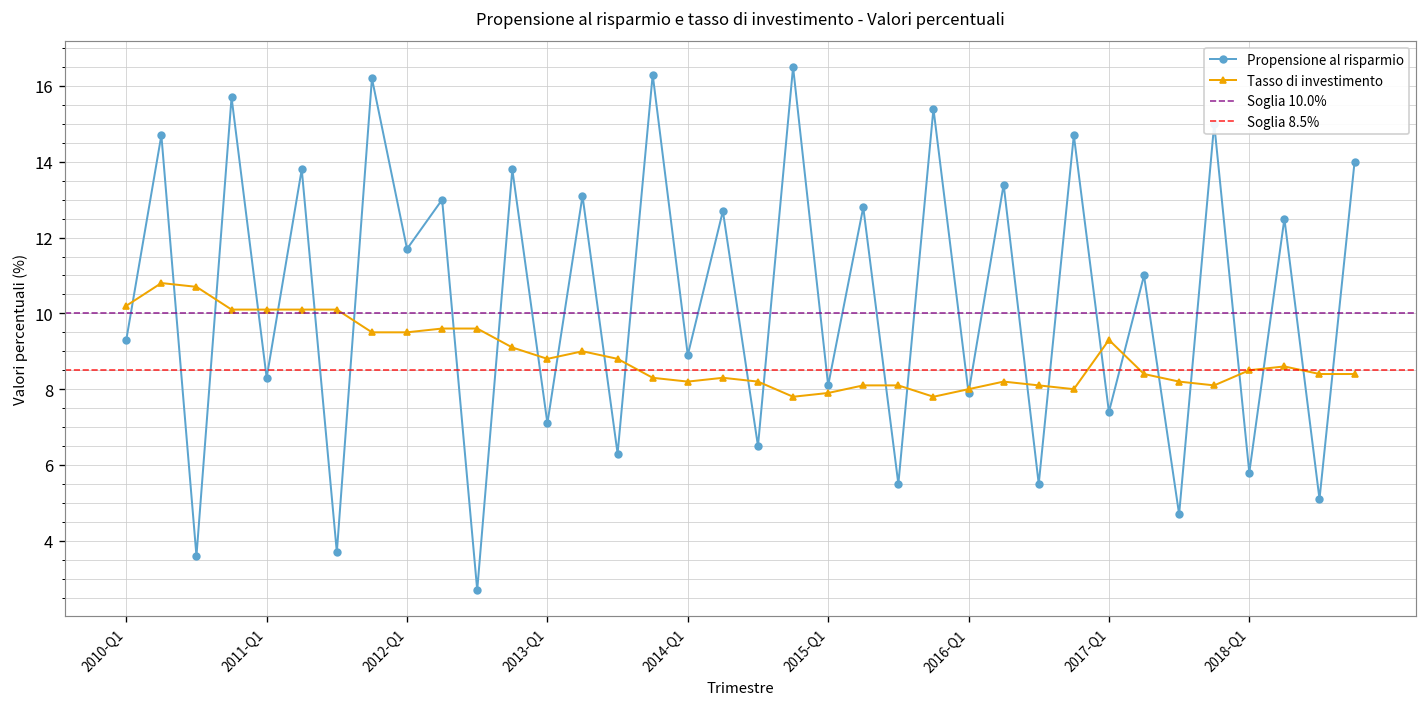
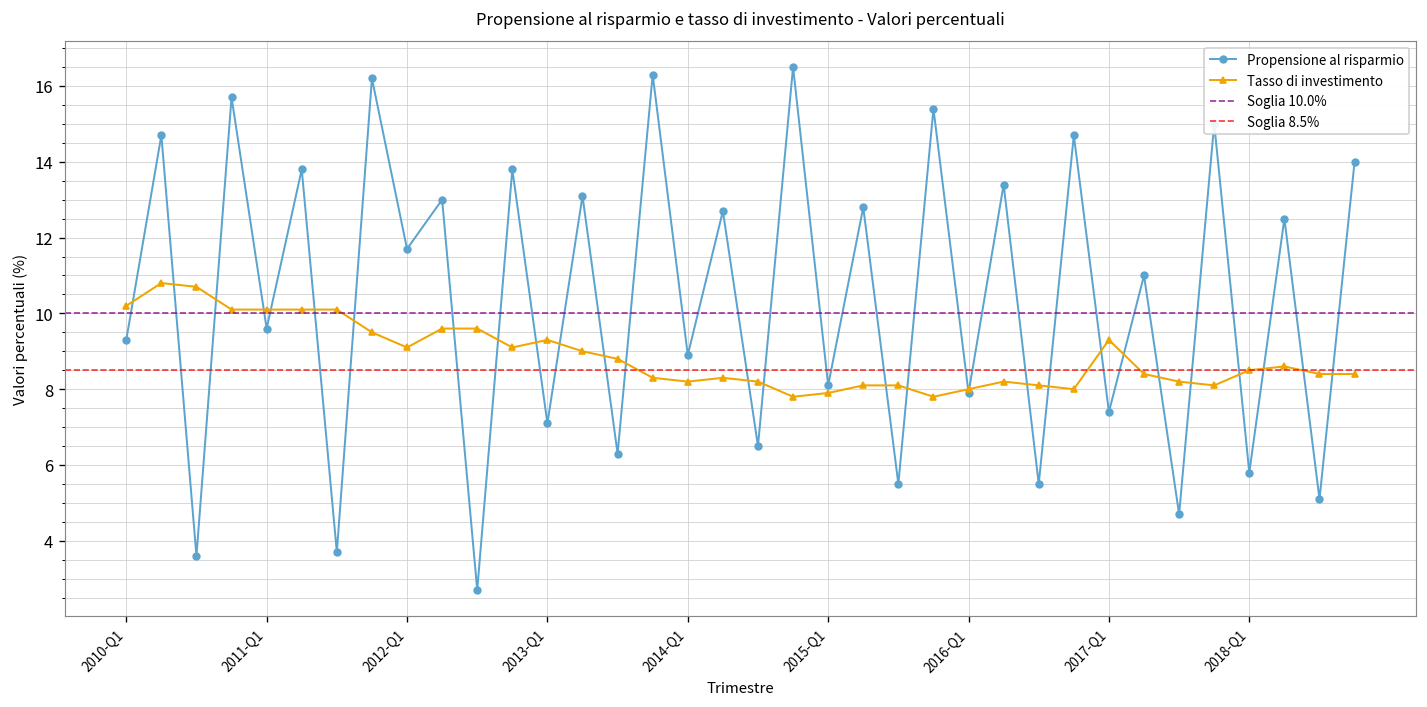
Propensione al risparmio, 2011-Q1: 8.3 -> 9.6
Tasso di investimento, 2012-Q1: 9.5 -> 9.1
Tasso di investimento, 2013-Q1: 8.8 -> 9.3
